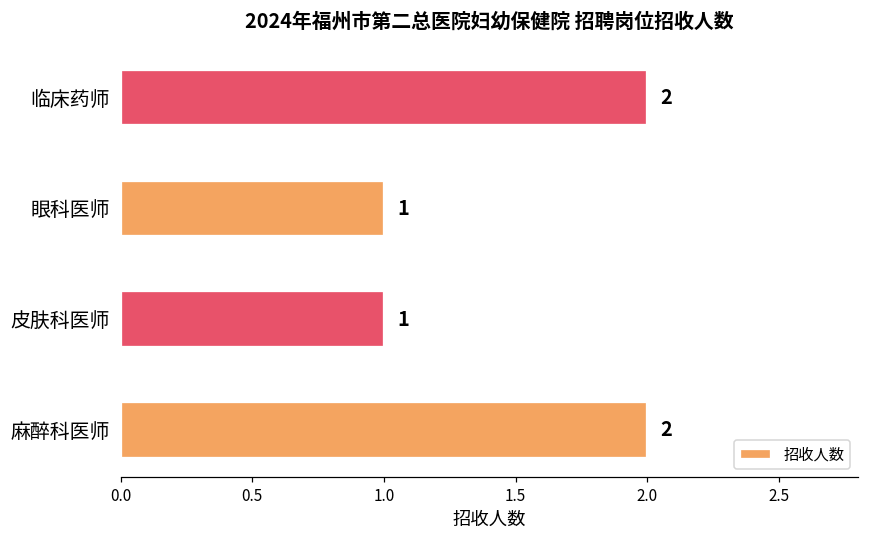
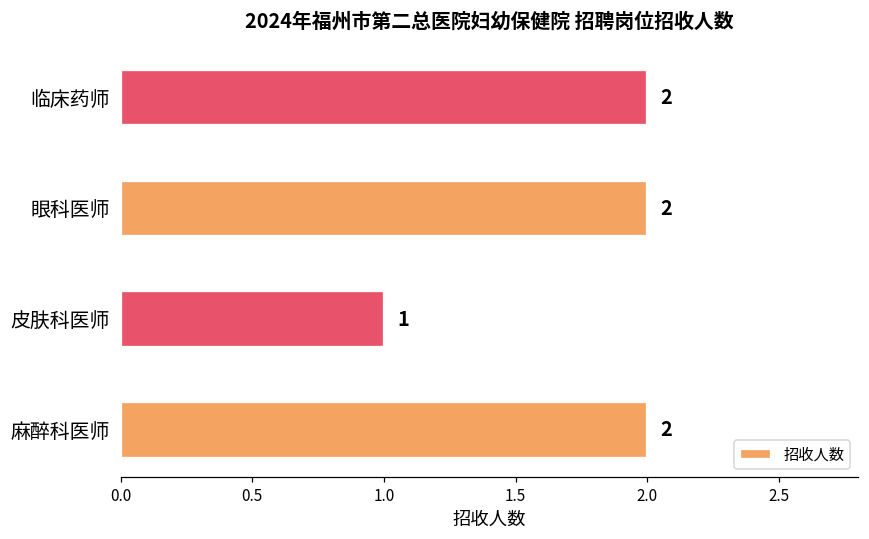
眼科医师: 1 -> 2
